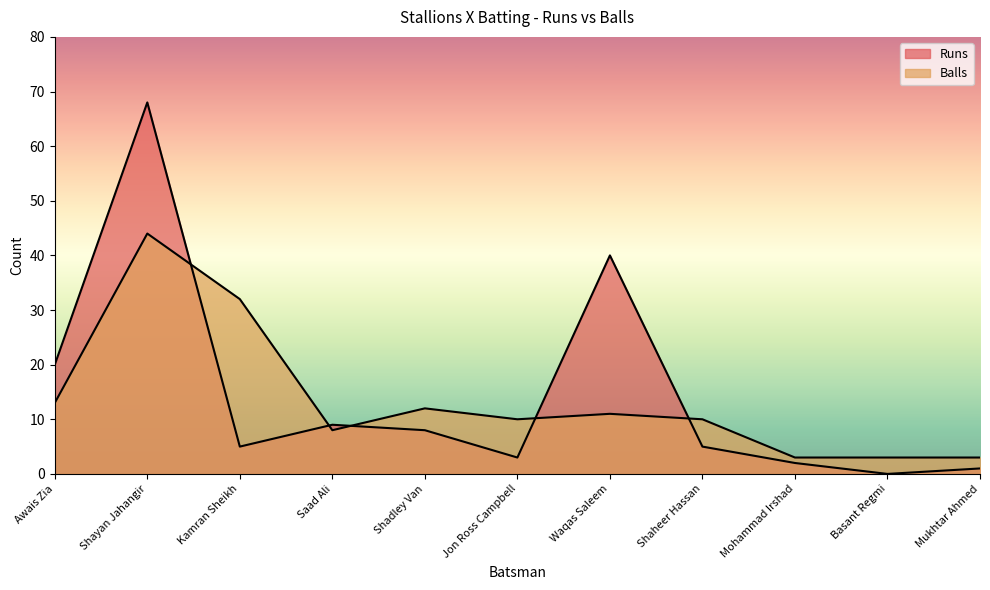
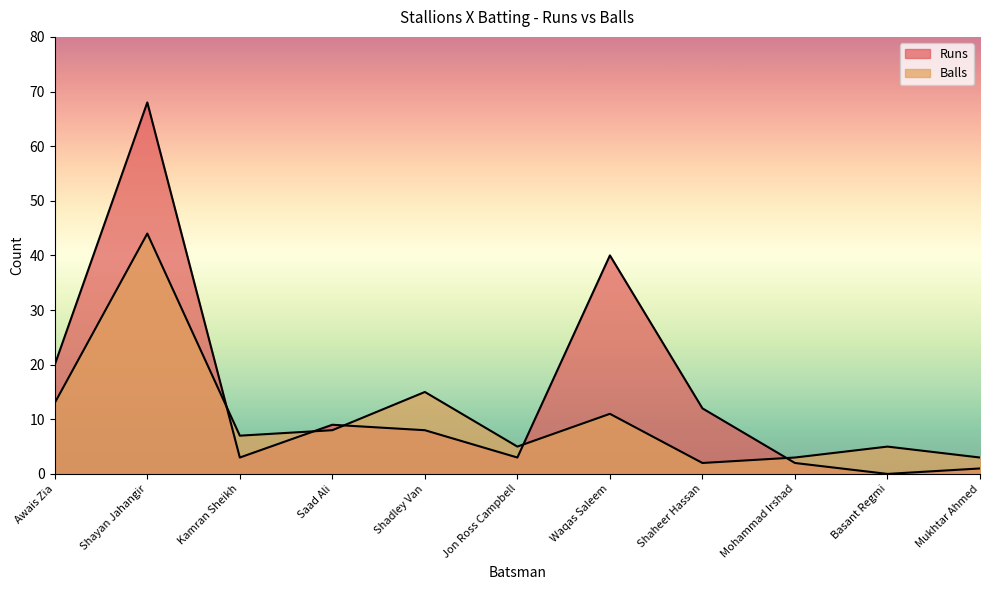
Runs, Kamran Sheikh: 5 -> 3
Balls, Kamran Sheikh: 32 -> 7
Balls, Shadley Van: 12 -> 15
Balls, Jon Ross Campbell: 10 -> 5
Runs, Shaheer Hassan: 5 -> 12
Balls, Shaheer Hassan: 10 -> 2
Balls, Basant Regmi: 3 -> 5
